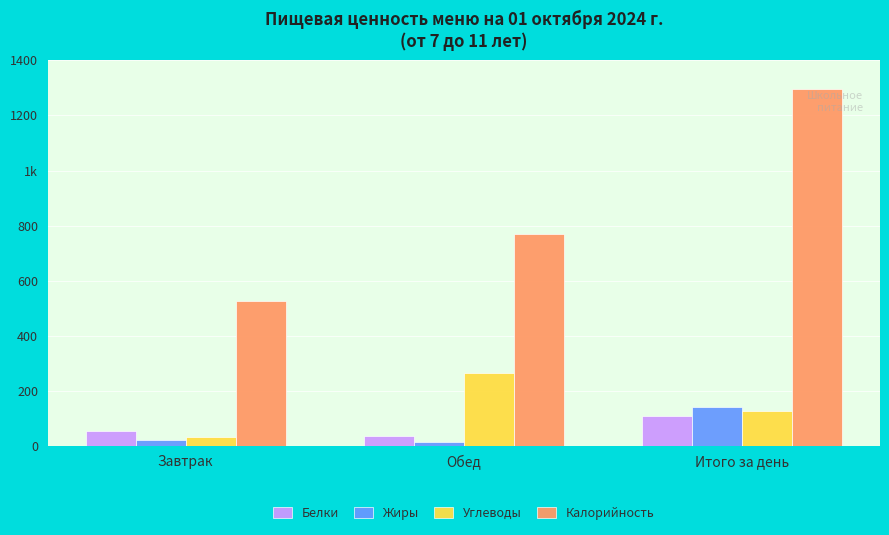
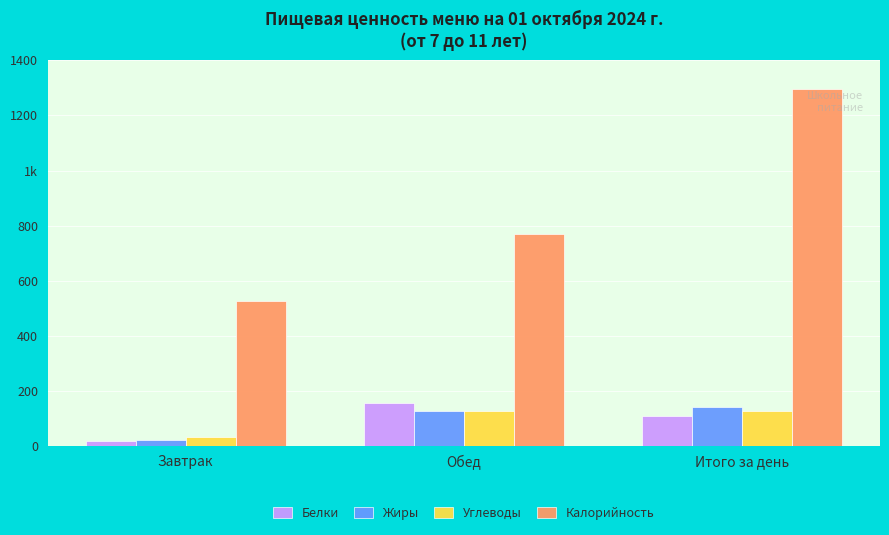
Белки, Завтрак: 50 -> 20
Белки, Обед: 30 -> 150
Жиры, Обед: 20 -> 130
Углеводы, Обед: 260 -> 120
